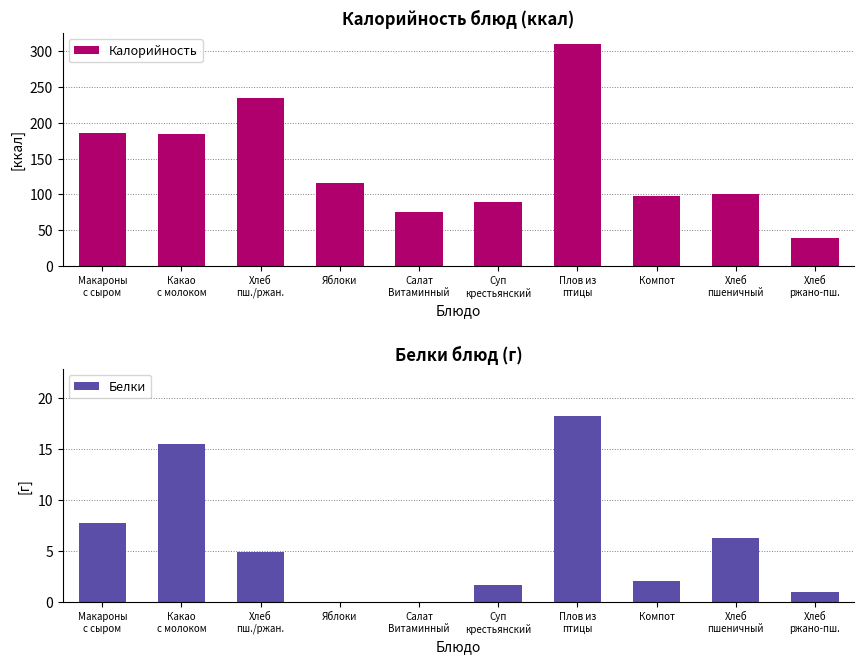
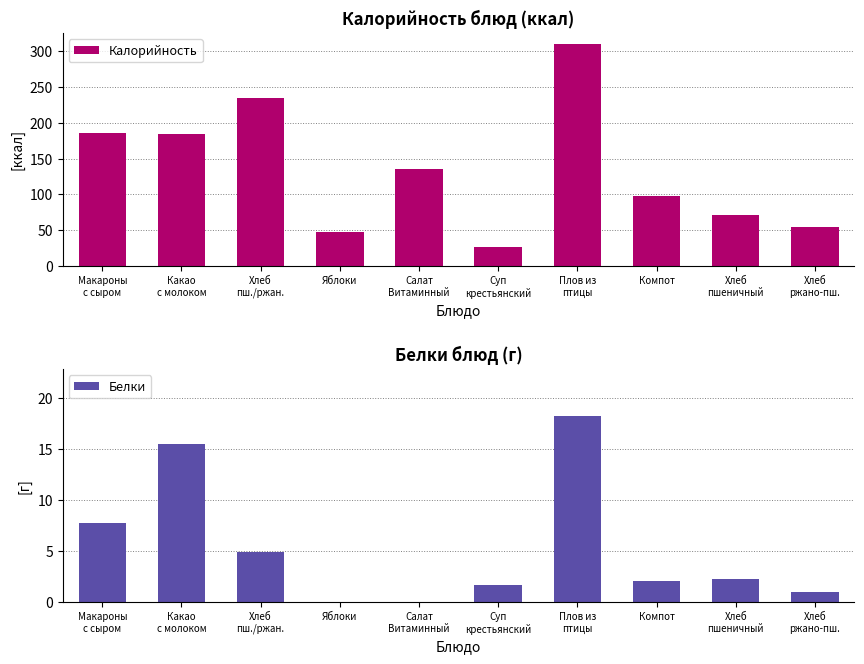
Калорийность блюд (ккал), Яблоки: 120 -> 50
Калорийность блюд (ккал), Салат Витаминный: 80 -> 140
Калорийность блюд (ккал), Суп крестьянский: 90 -> 30
Калорийность блюд (ккал), Хлеб пшеничный: 100 -> 70
Калорийность блюд (ккал), Хлеб ржано-пш.: 40 -> 50
Белки блюд (г), Хлеб пшеничный: 6.3 -> 2.3
